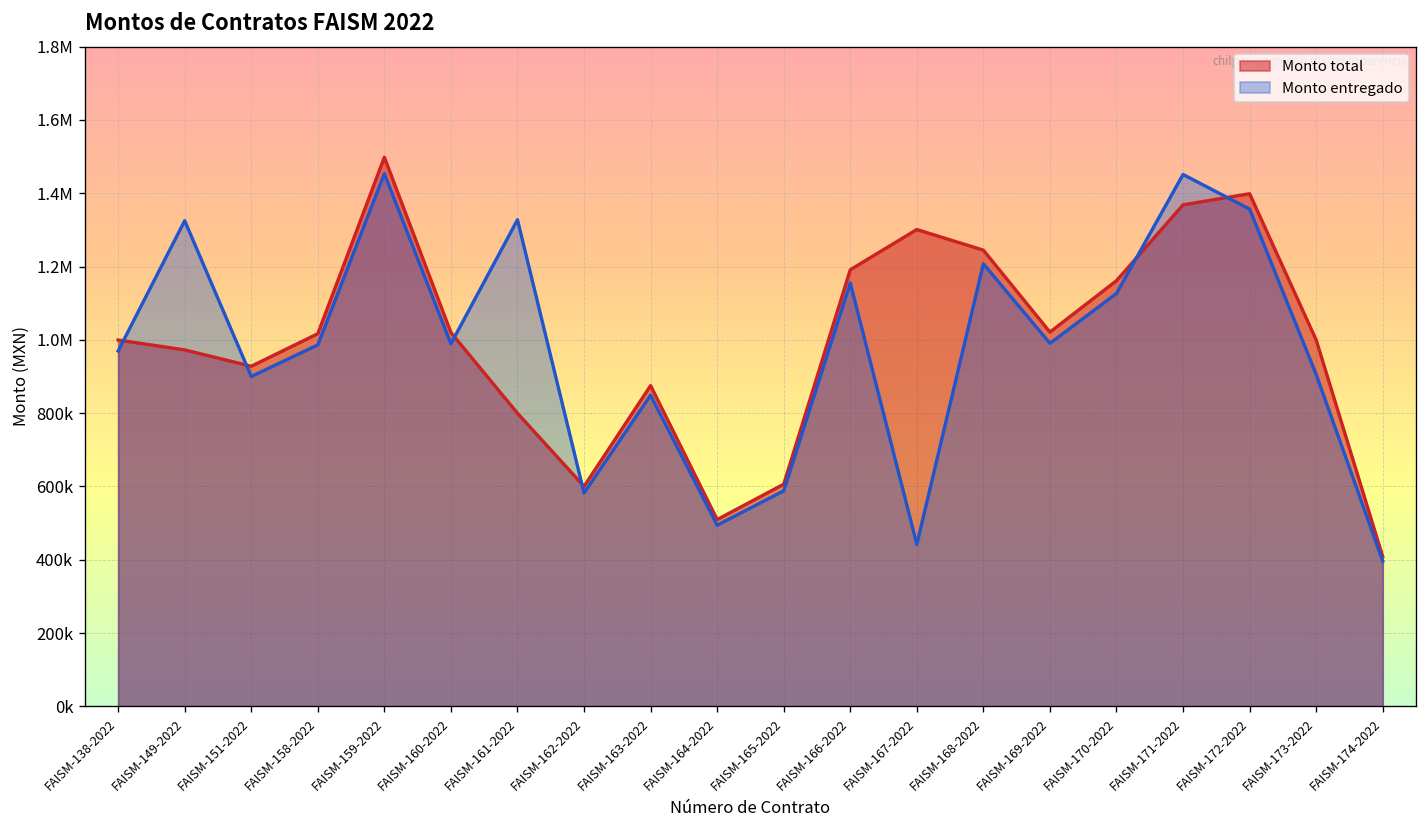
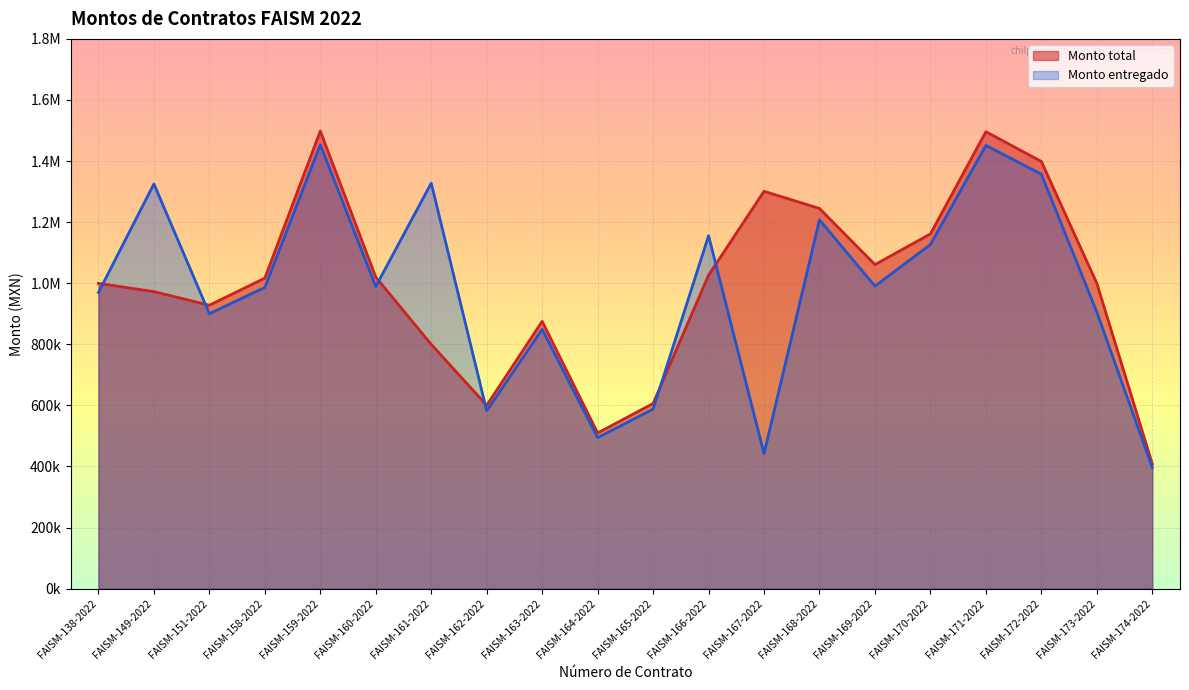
Monto total, FAISM-166-2022: 1190000 -> 1030000
Monto total, FAISM-169-2022: 1020000 -> 1060000
Monto total, FAISM-171-2022: 1370000 -> 1500000
